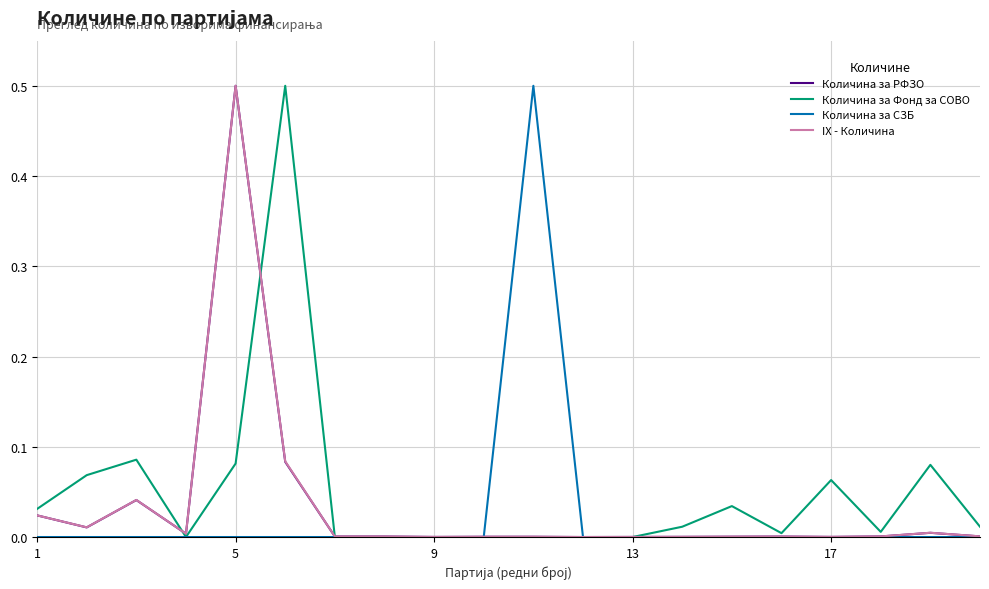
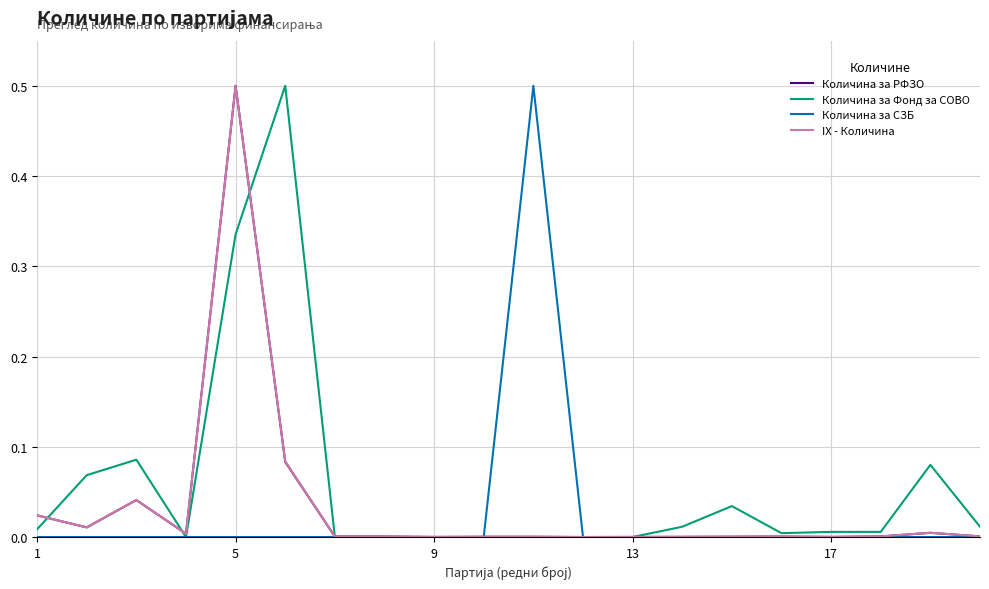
Количина за Фонд за СОВО, 1: 0.03 -> 0.01
Количина за Фонд за СОВО, 5: 0.08 -> 0.34
Количина за Фонд за СОВО, 17: 0.06 -> 0.01
